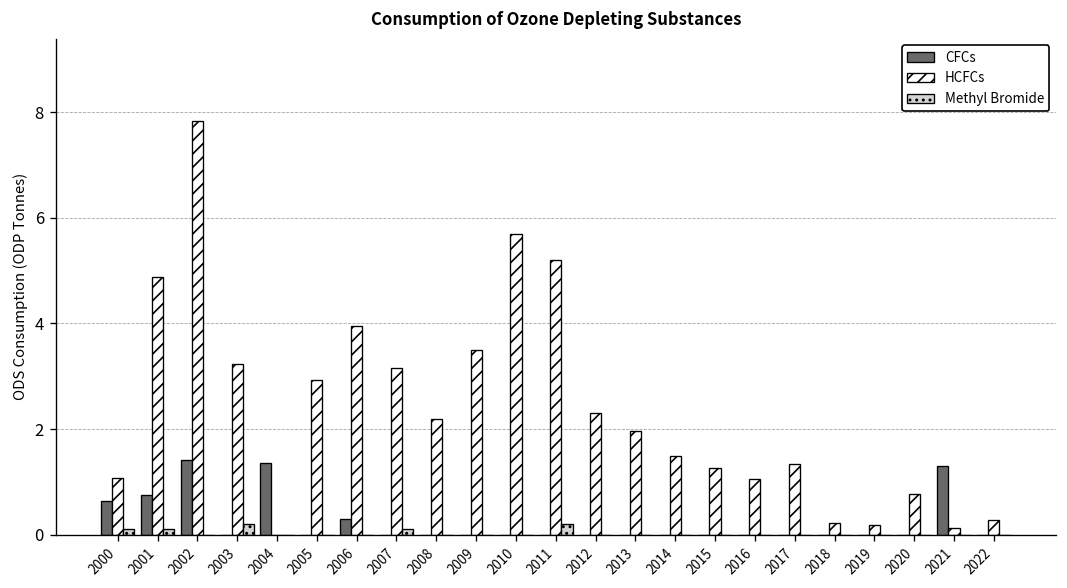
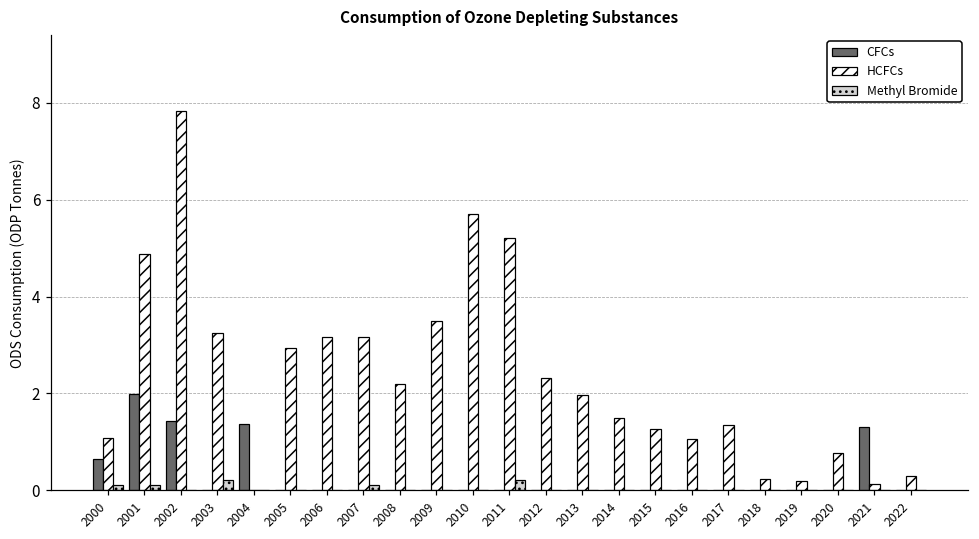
CFCs, 2001: 0.8 -> 2.0
CFCs, 2006: 0.3 -> 0.0
HCFCs, 2006: 4.0 -> 3.2
